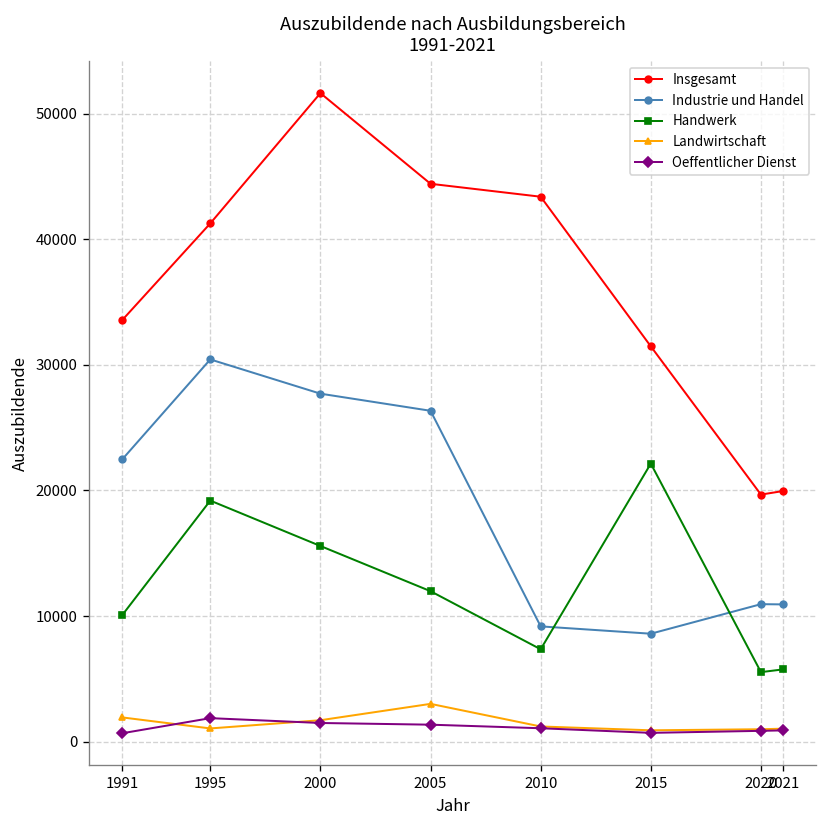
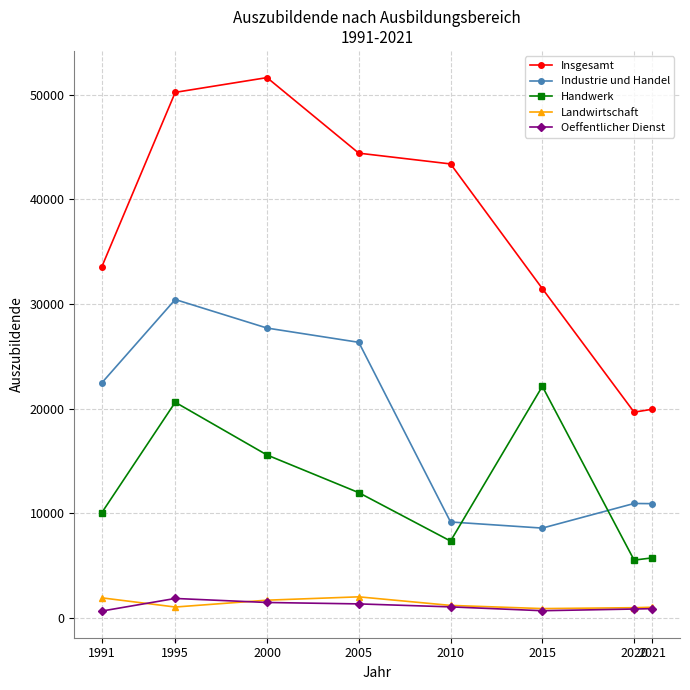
Insgesamt, 1995: 41300 -> 50200
Handwerk, 1995: 19200 -> 20600
Landwirtschaft, 2005: 3000 -> 2000
